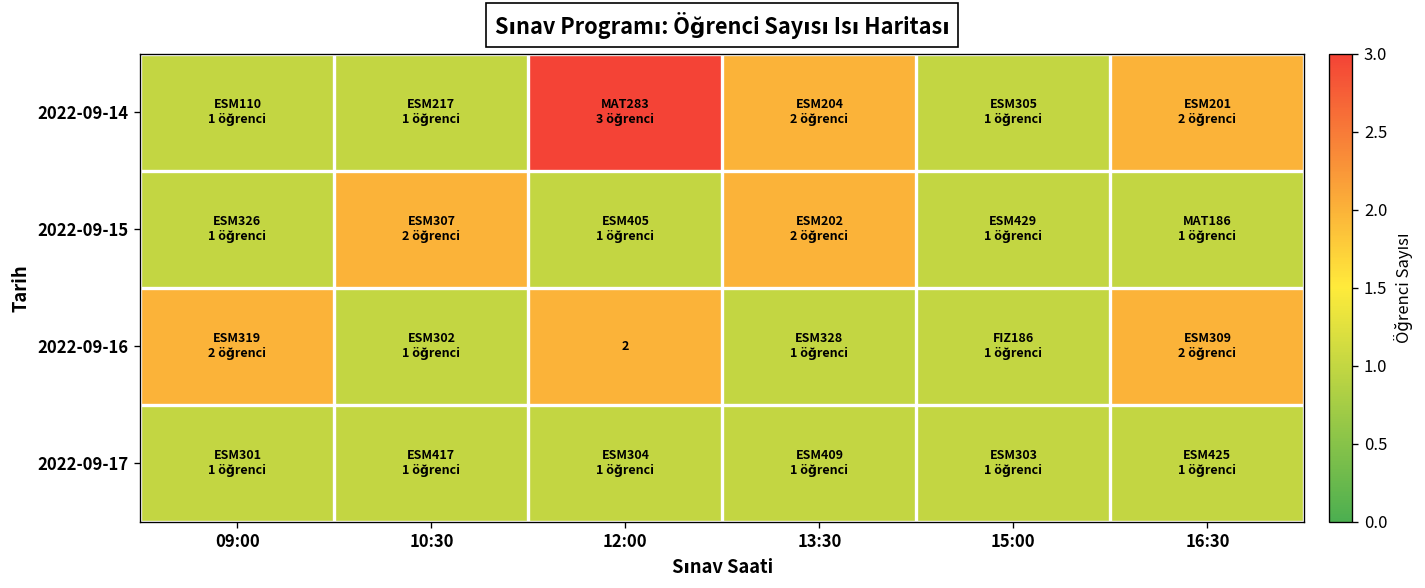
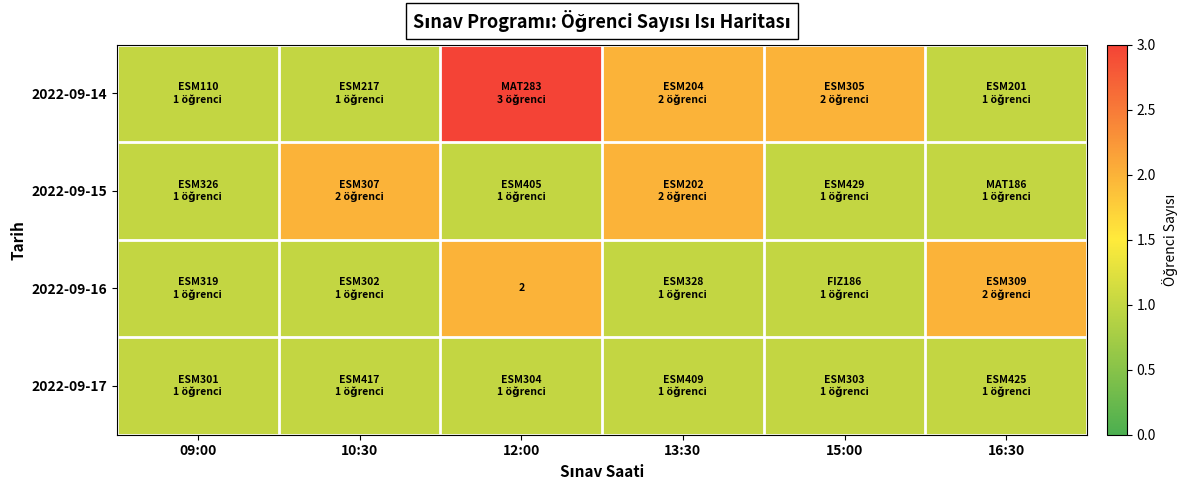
2022-09-14, 15:00: 1 -> 2
2022-09-14, 16:30: 2 -> 1
2022-09-16, 09:00: 2 -> 1
